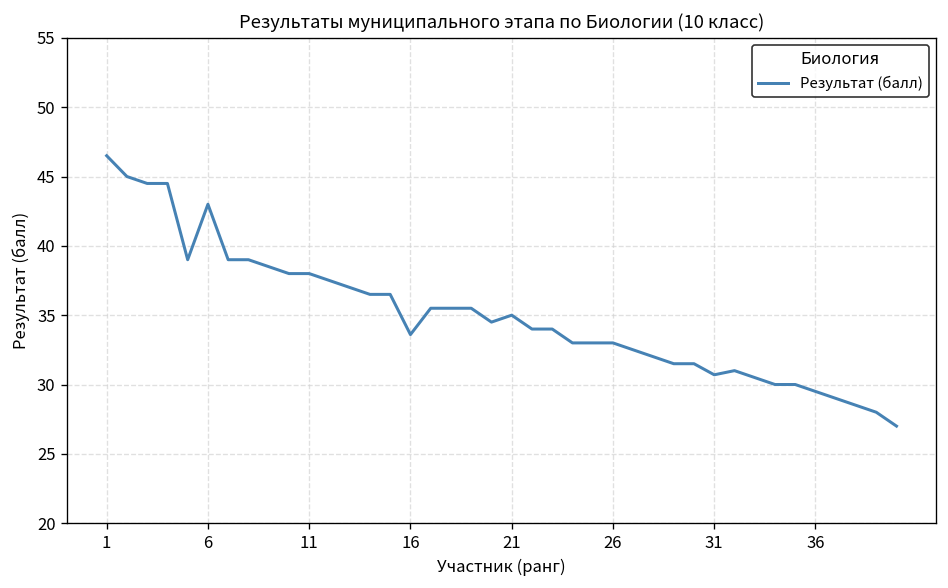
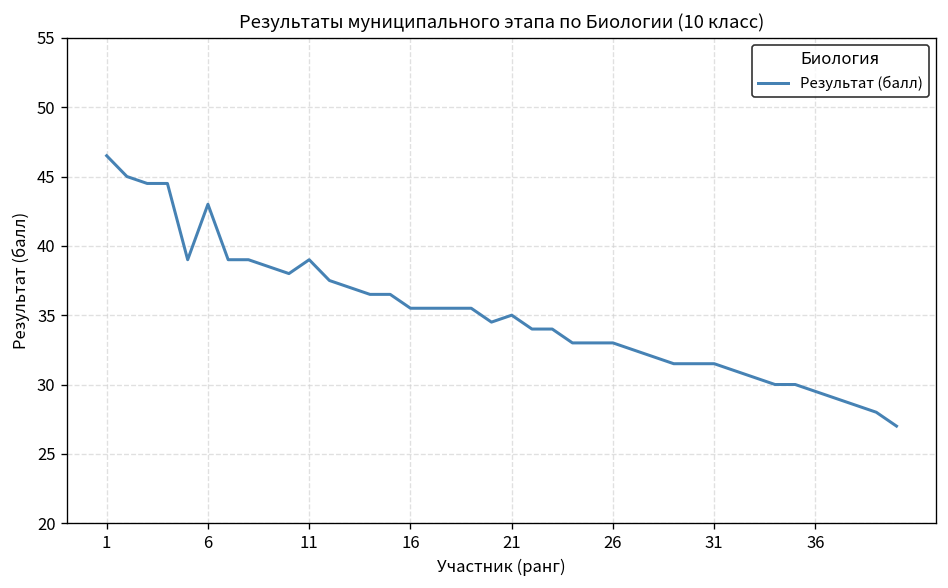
11: 38 -> 39
16: 33.6 -> 35.5
31: 30.7 -> 31.5
